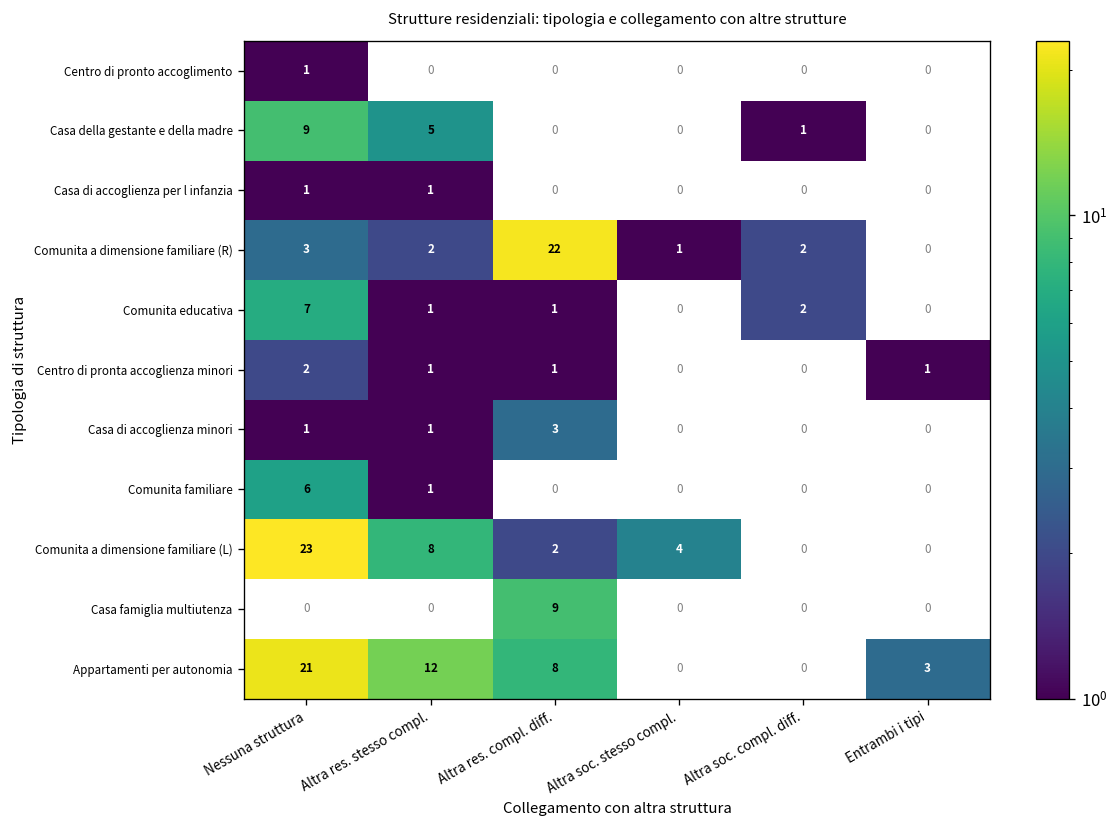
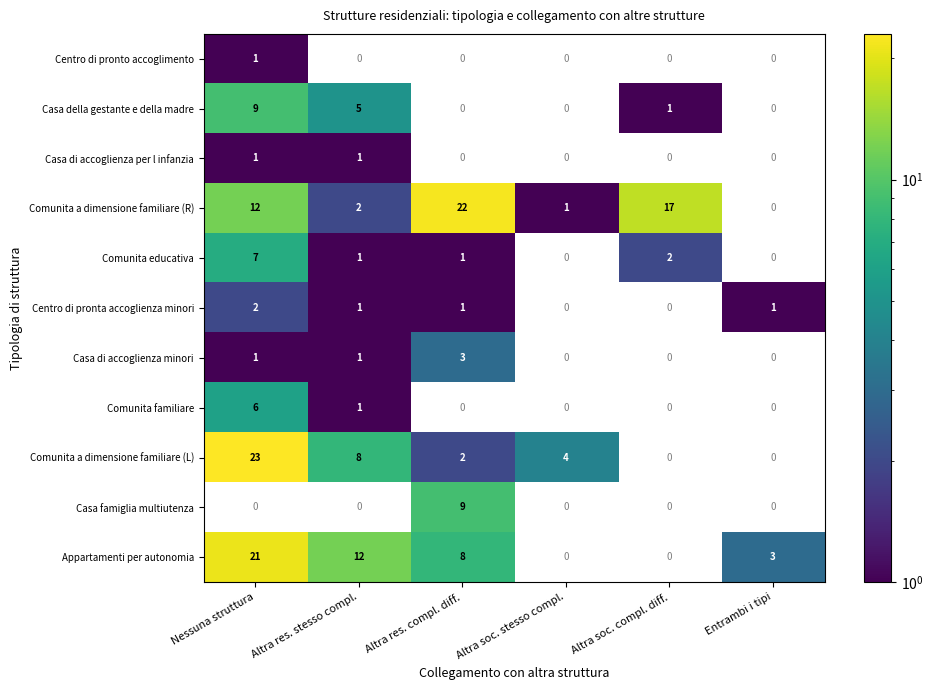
Comunita a dimensione familiare (R), Nessuna struttura: 3 -> 12
Comunita a dimensione familiare (R), Altra soc. compl. diff.: 2 -> 17
